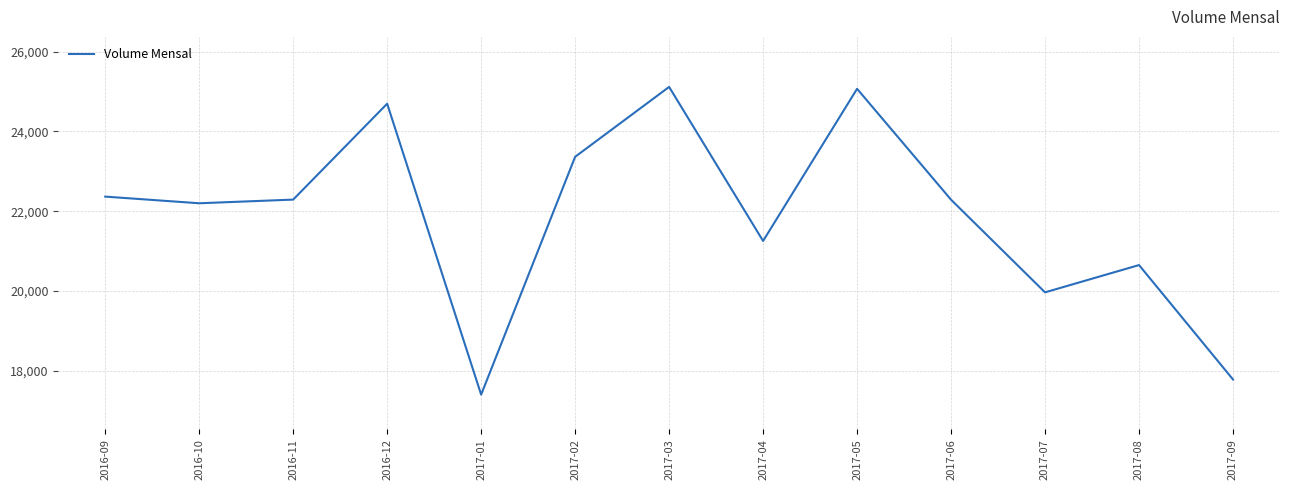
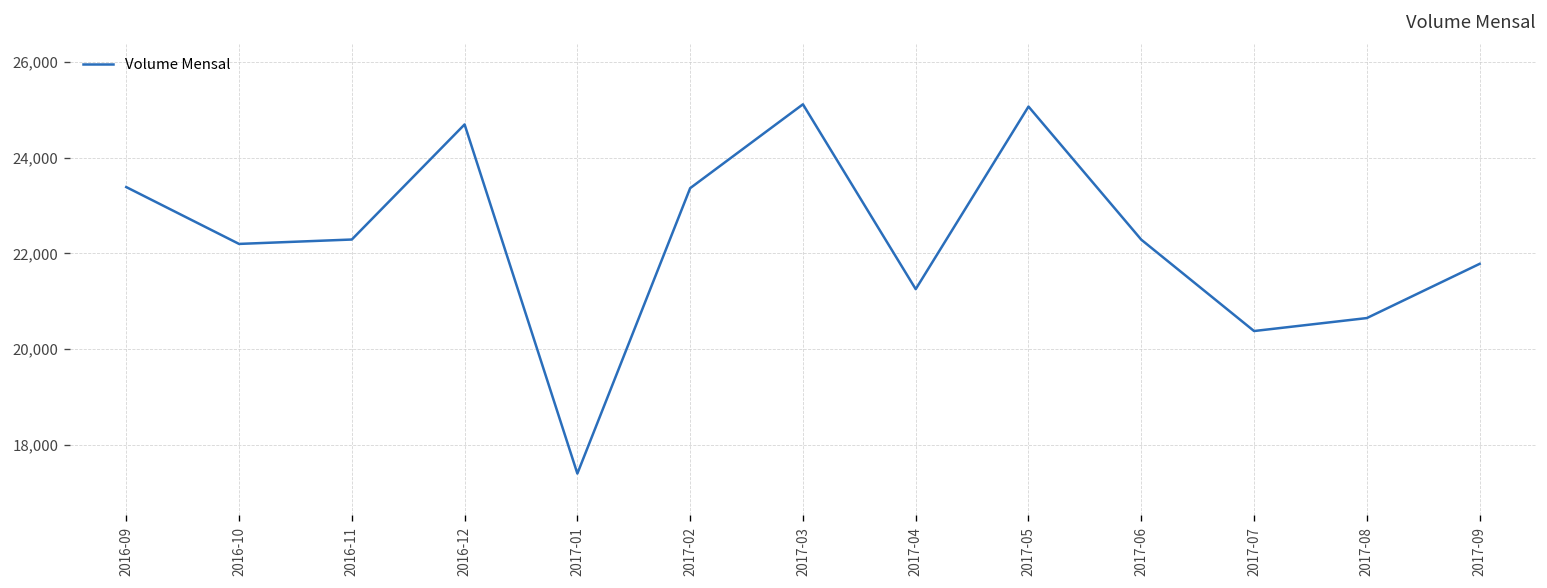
2016-09: 22,400 -> 23,400
2017-07: 20,000 -> 20,400
2017-09: 17,800 -> 21,800
